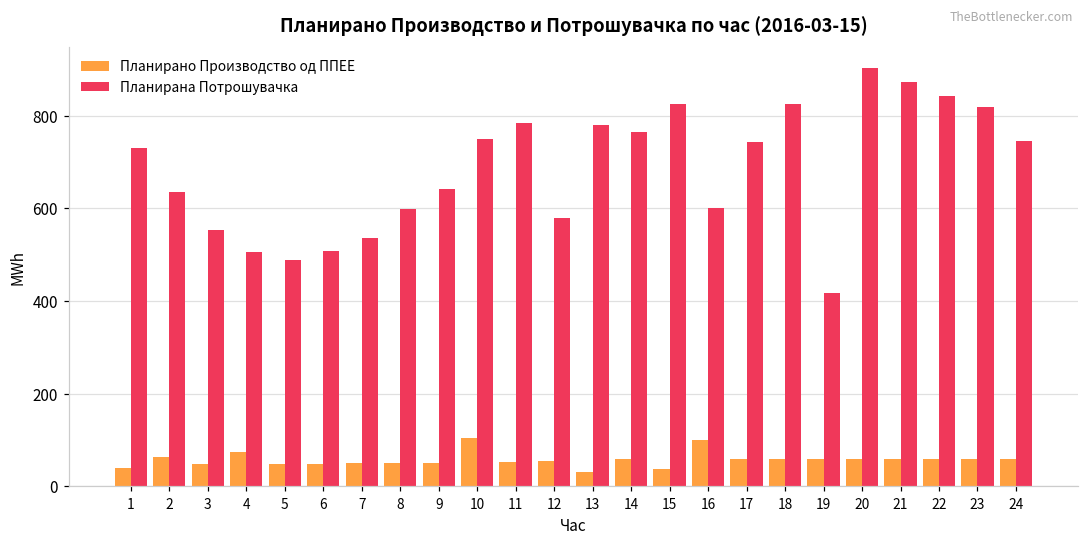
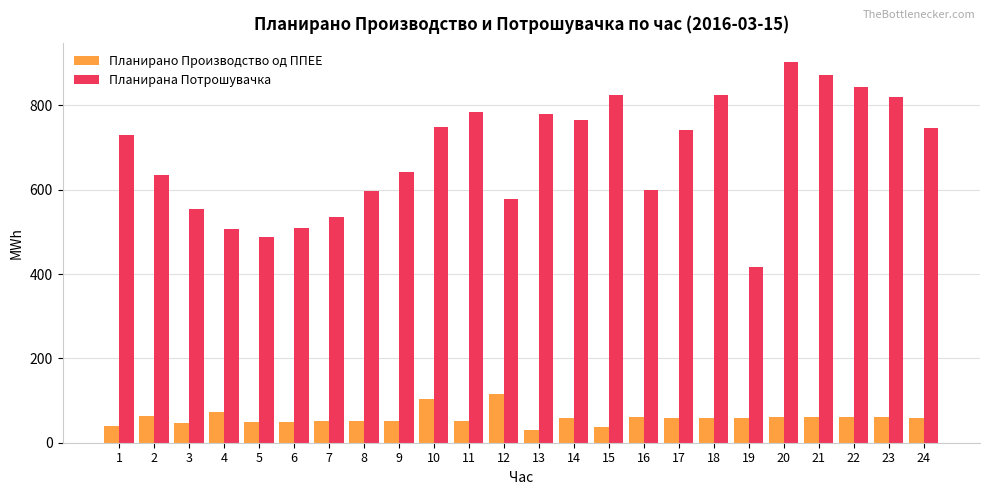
Планирано Производство од ППЕЕ, 12: 50 -> 120
Планирано Производство од ППЕЕ, 16: 100 -> 60
